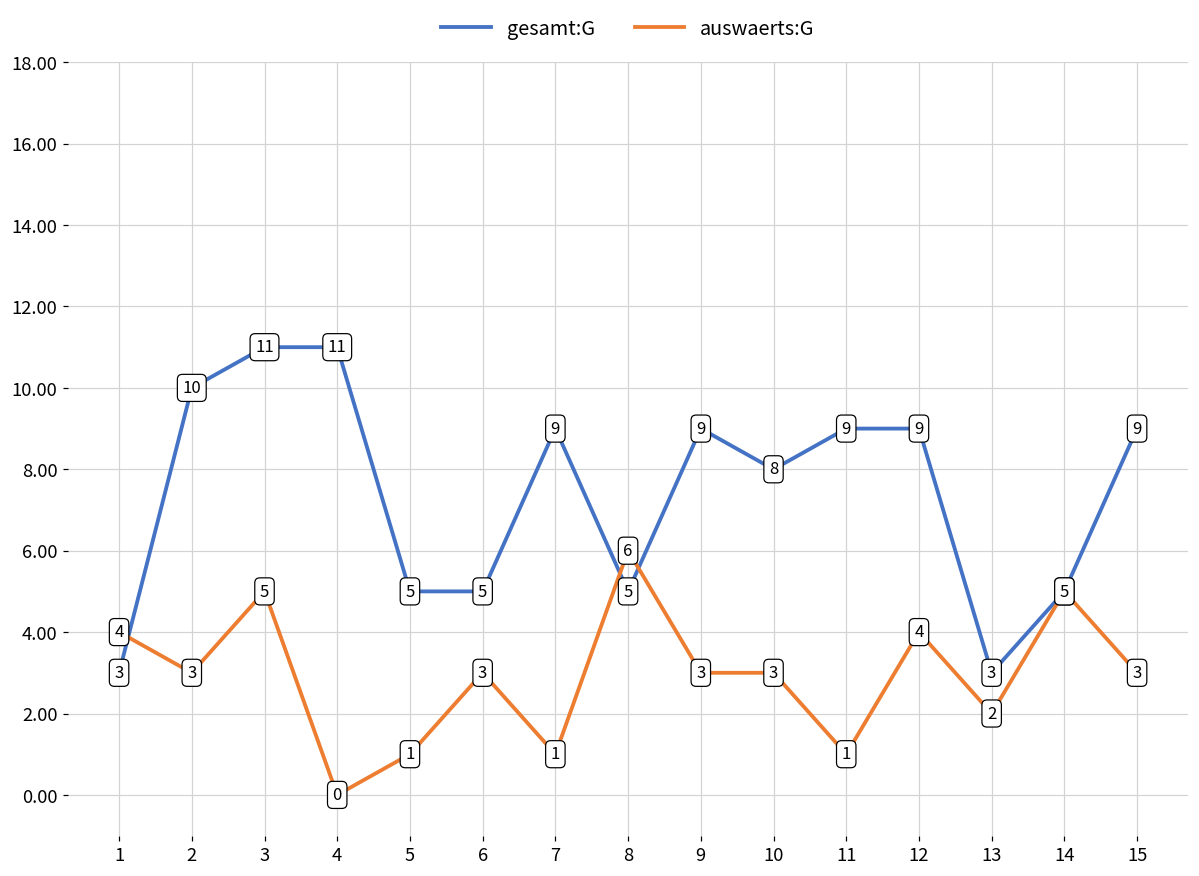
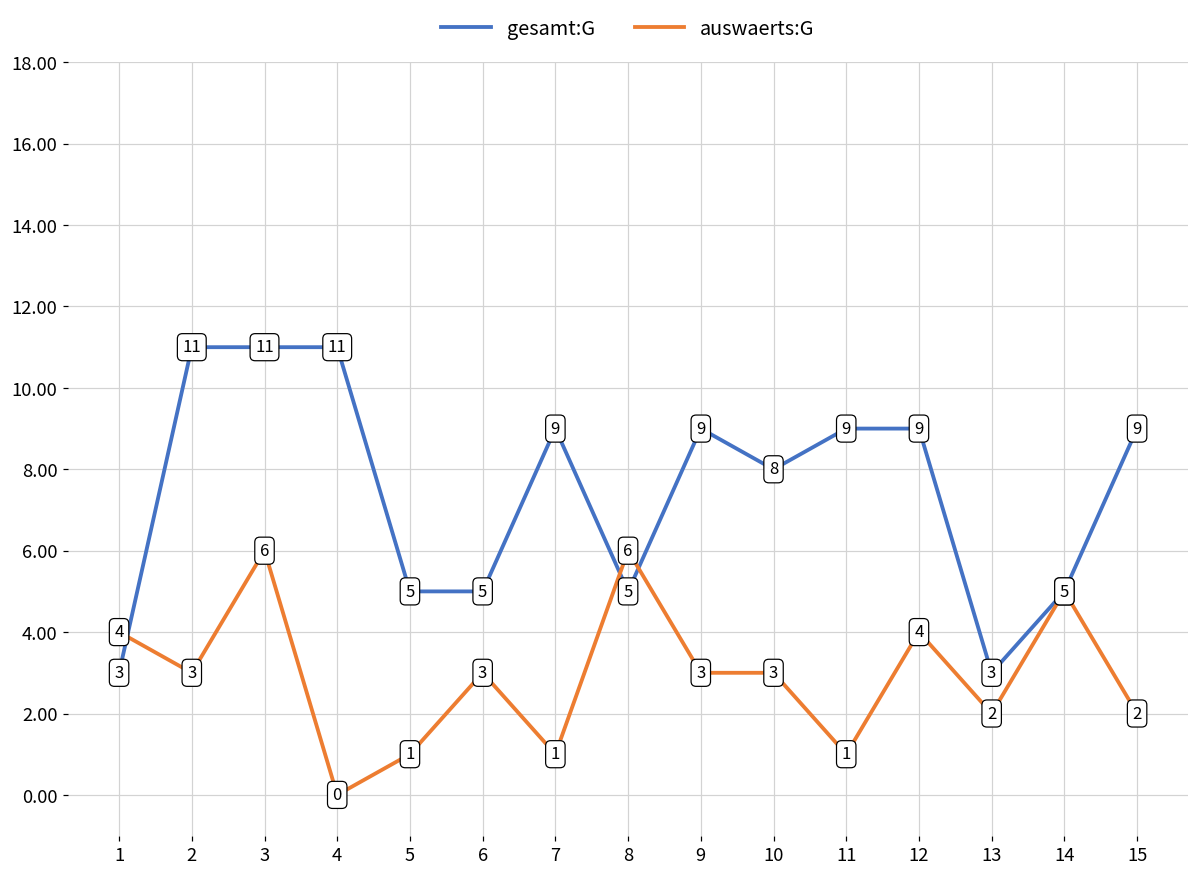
gesamt:G, 2: 10 -> 11
auswaerts:G, 3: 5 -> 6
auswaerts:G, 15: 3 -> 2
